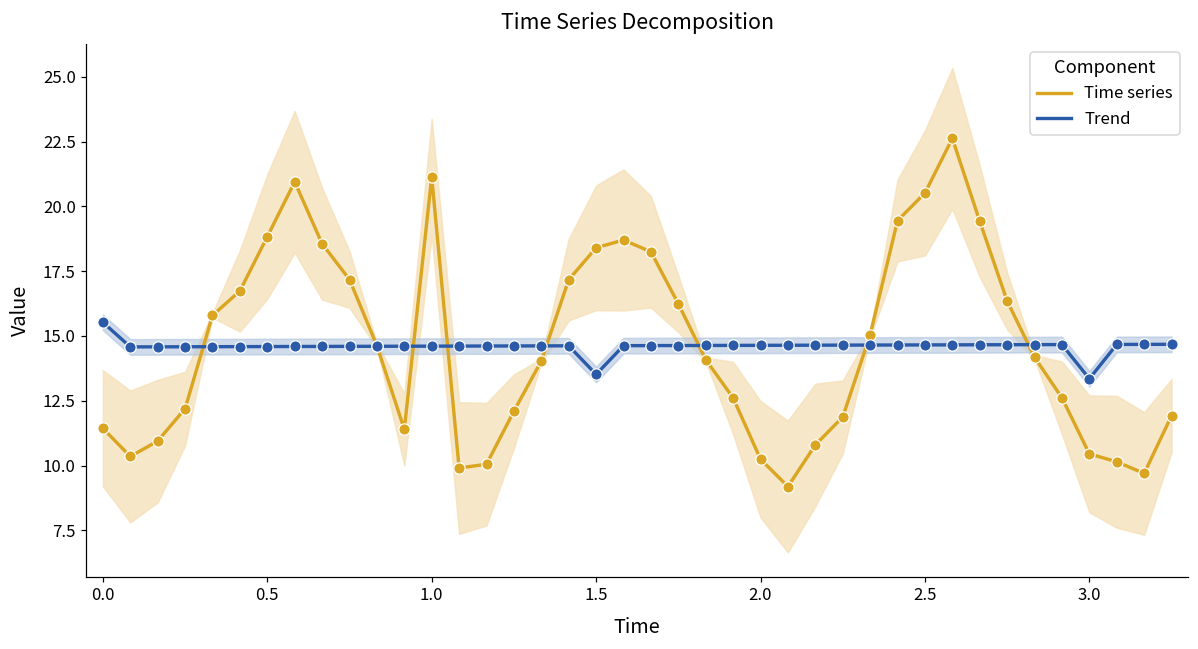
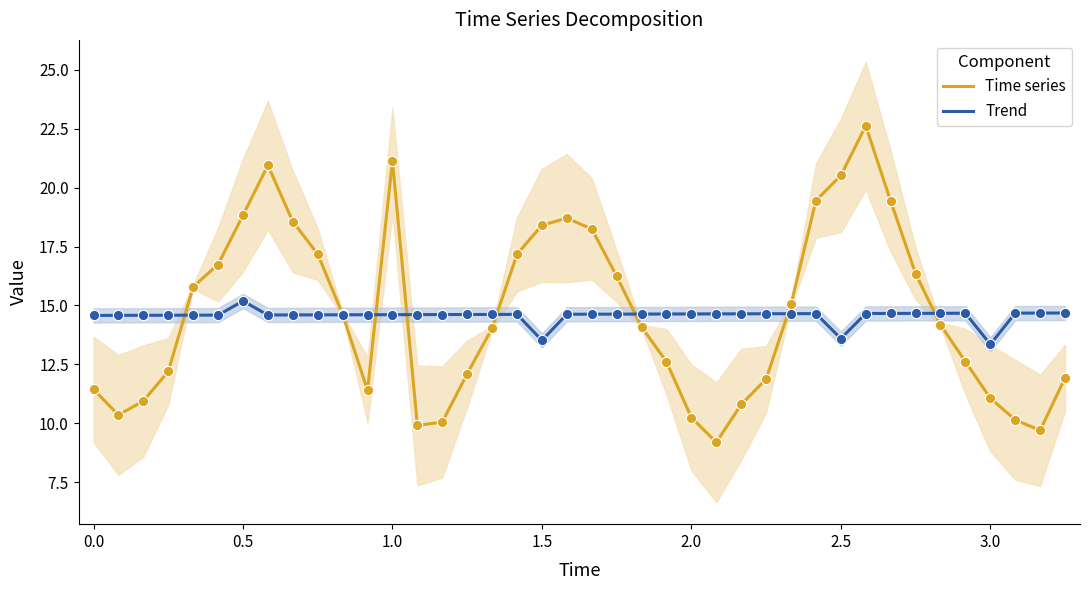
Trend, 0.0: 15.5 -> 14.6
Trend, 0.5: 14.6 -> 15.2
Trend, 2.5: 14.7 -> 13.6
Time series, 3.0: 10.5 -> 11.1
